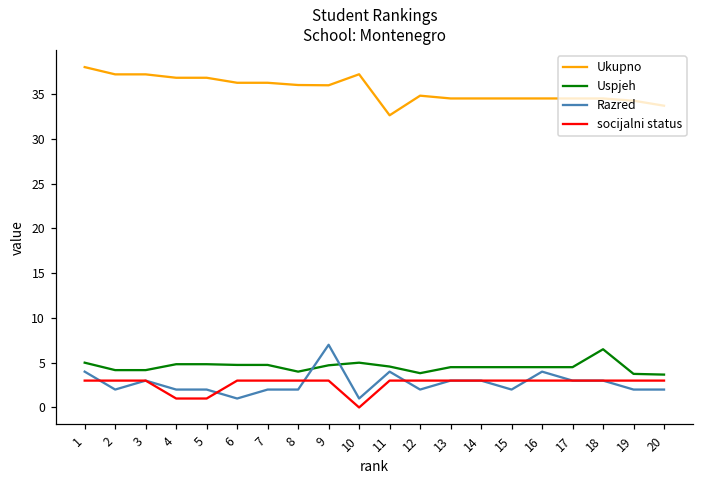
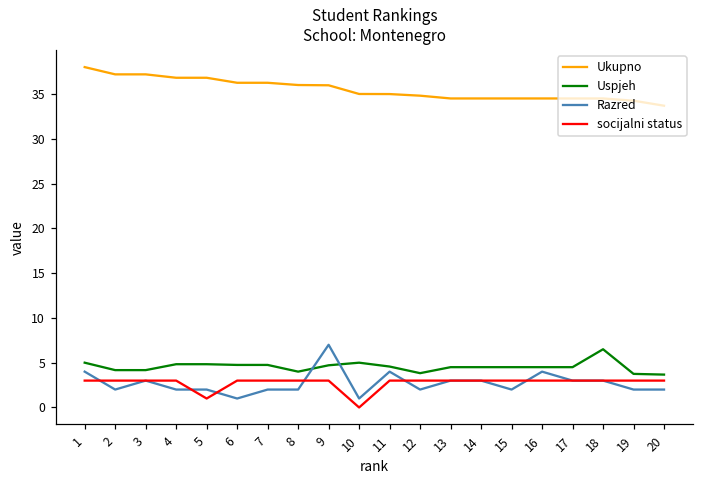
socijalni status, 4: 1 -> 3
Ukupno, 10: 37 -> 35
Ukupno, 11: 33 -> 35
